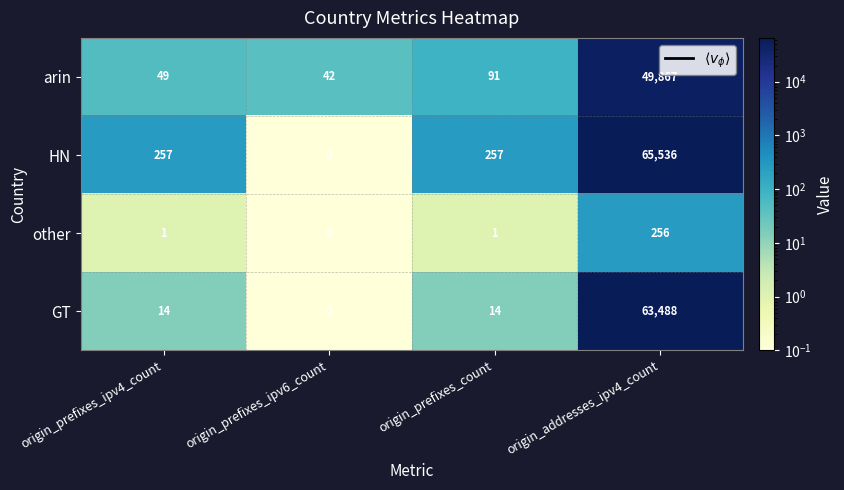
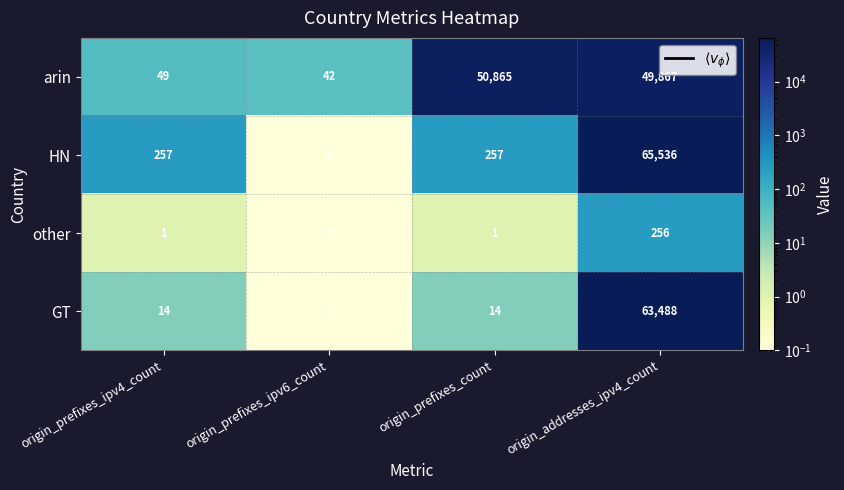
arin, origin_prefixes_count: 91 -> 50,865
